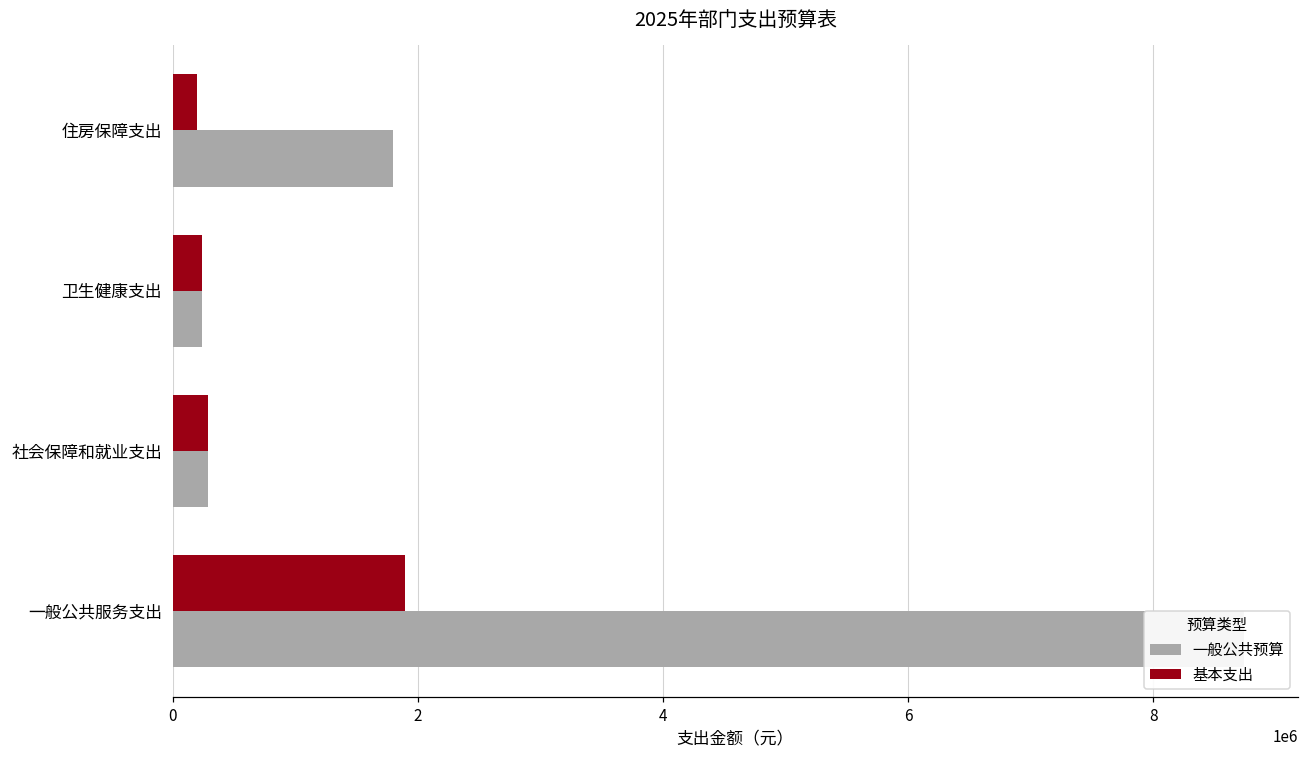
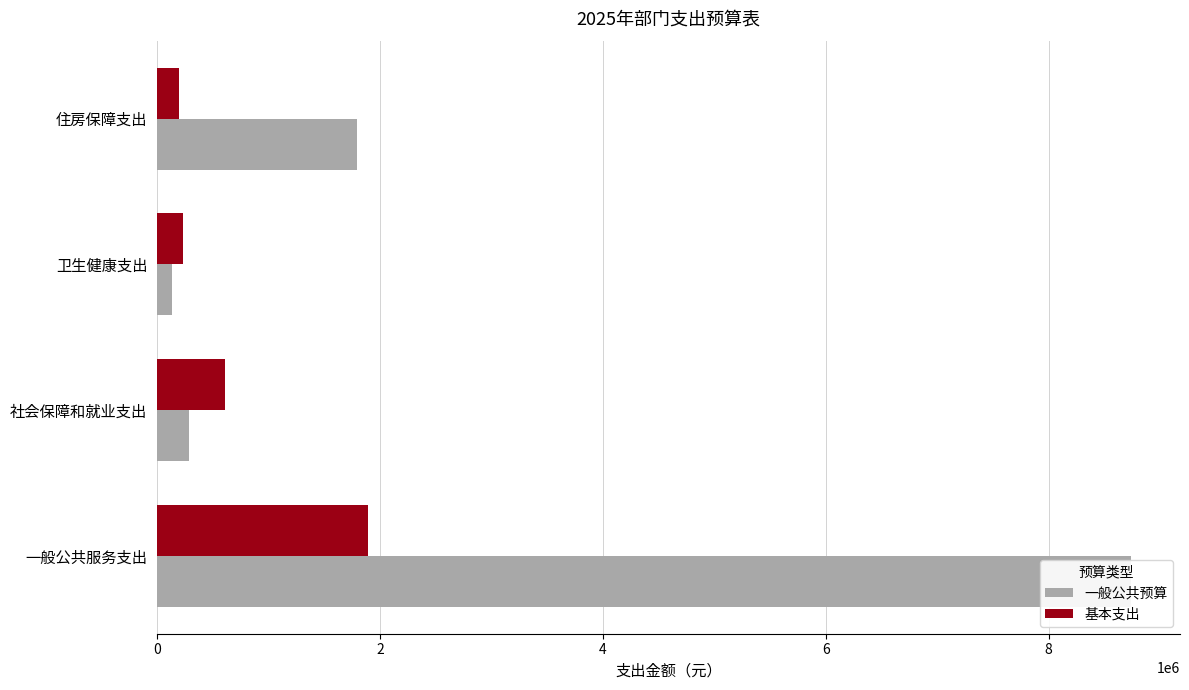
一般公共预算, 卫生健康支出: 240000 -> 140000
基本支出, 社会保障和就业支出: 290000 -> 610000
